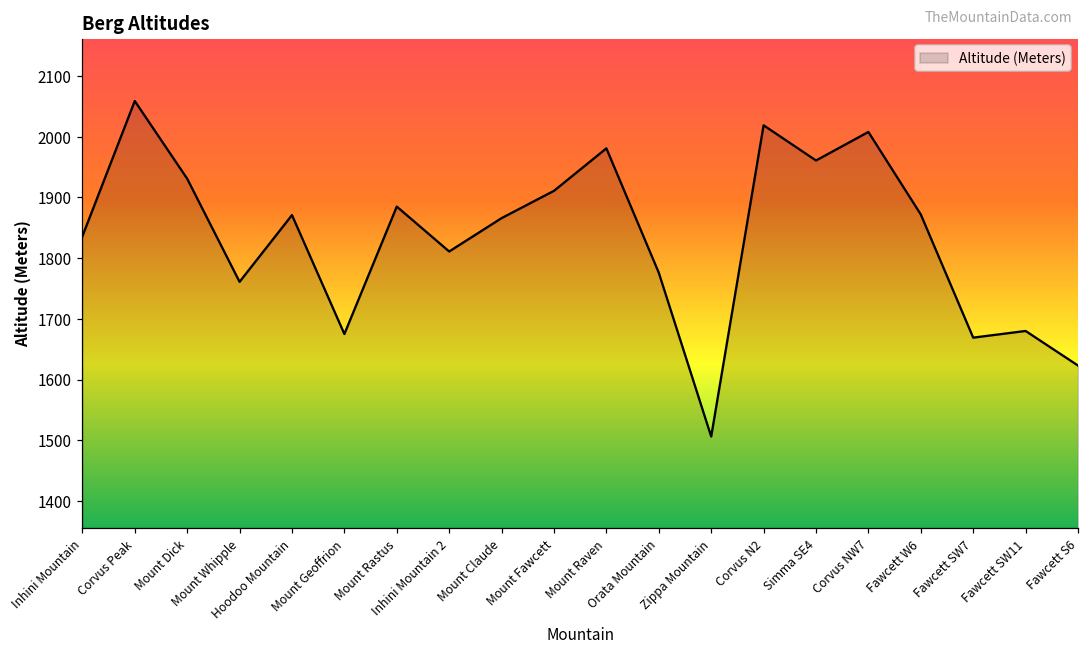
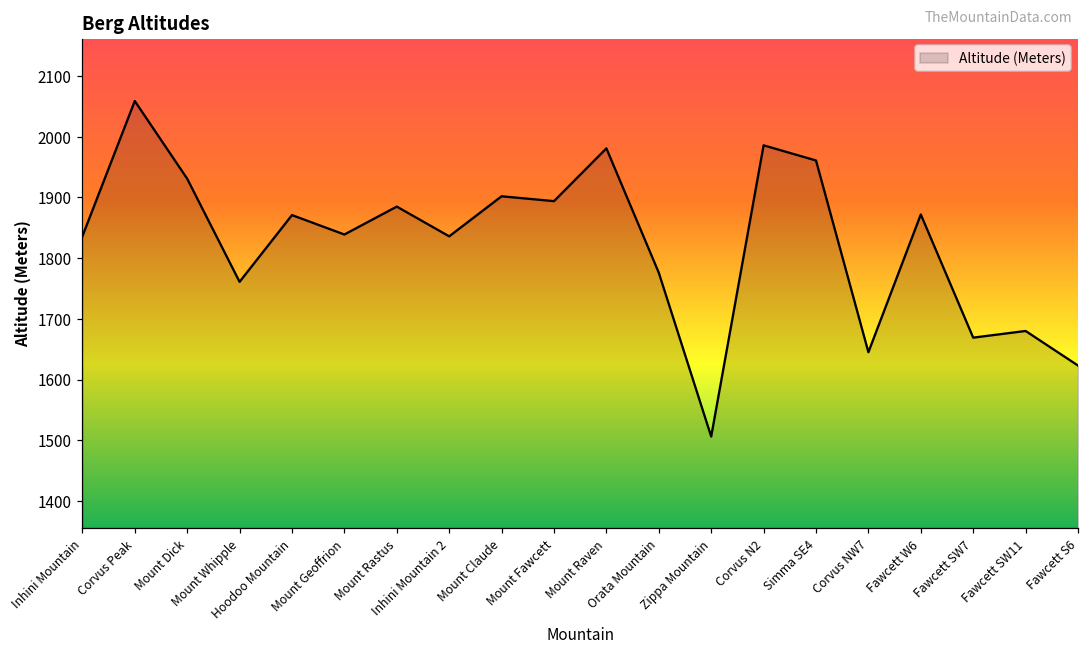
Mount Geoffrion: 1680 -> 1840
Inhini Mountain 2: 1810 -> 1840
Mount Claude: 1870 -> 1900
Mount Fawcett: 1910 -> 1890
Corvus N2: 2020 -> 1990
Corvus NW7: 2010 -> 1650
